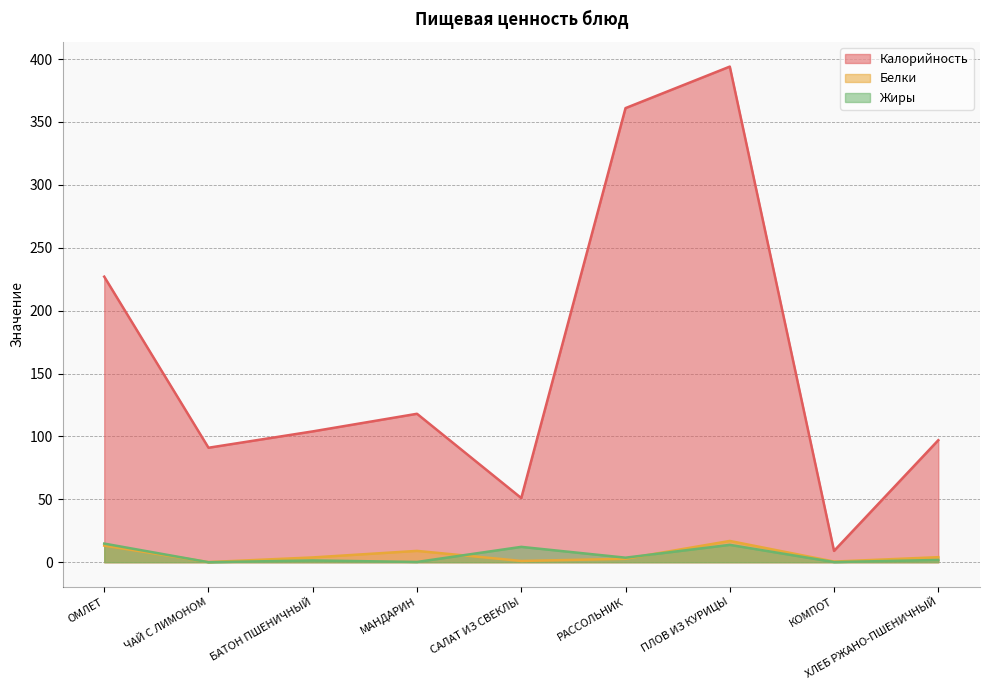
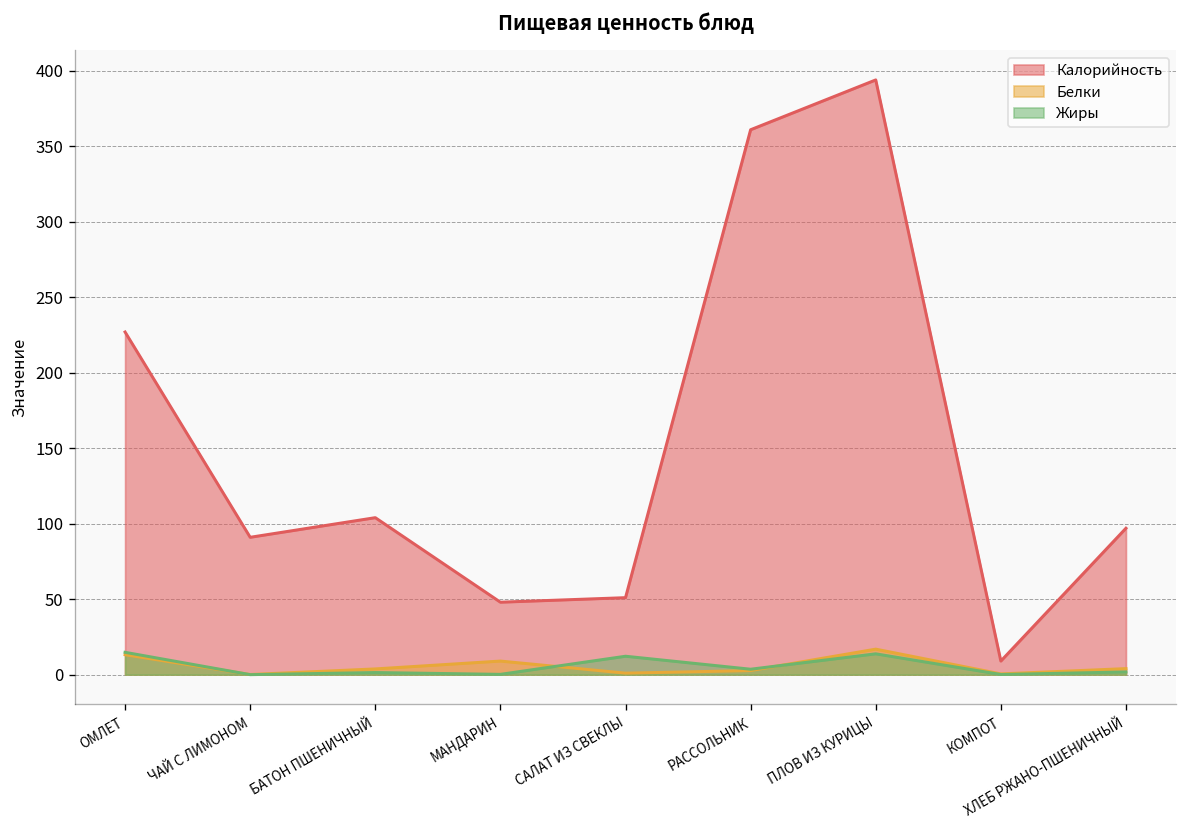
Калорийность, МАНДАРИН: 118 -> 48
